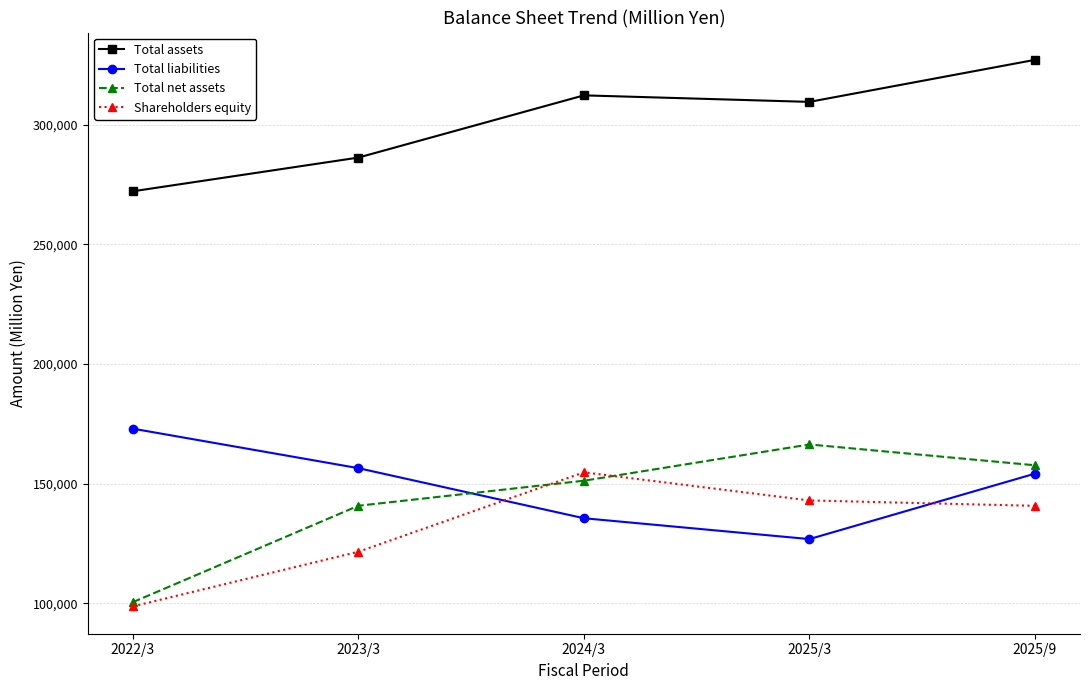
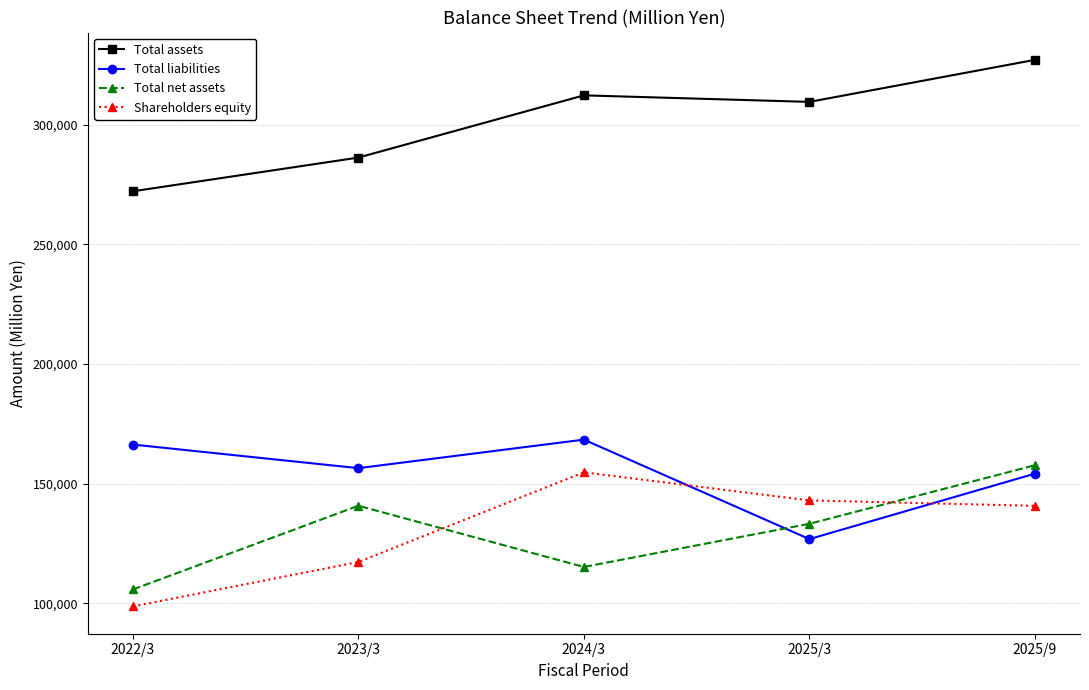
Total liabilities, 2022/3: 173,000 -> 166,000
Total net assets, 2022/3: 100,000 -> 106,000
Shareholders equity, 2023/3: 122,000 -> 117,000
Total liabilities, 2024/3: 136,000 -> 168,000
Total net assets, 2024/3: 151,000 -> 115,000
Total net assets, 2025/3: 166,000 -> 133,000
